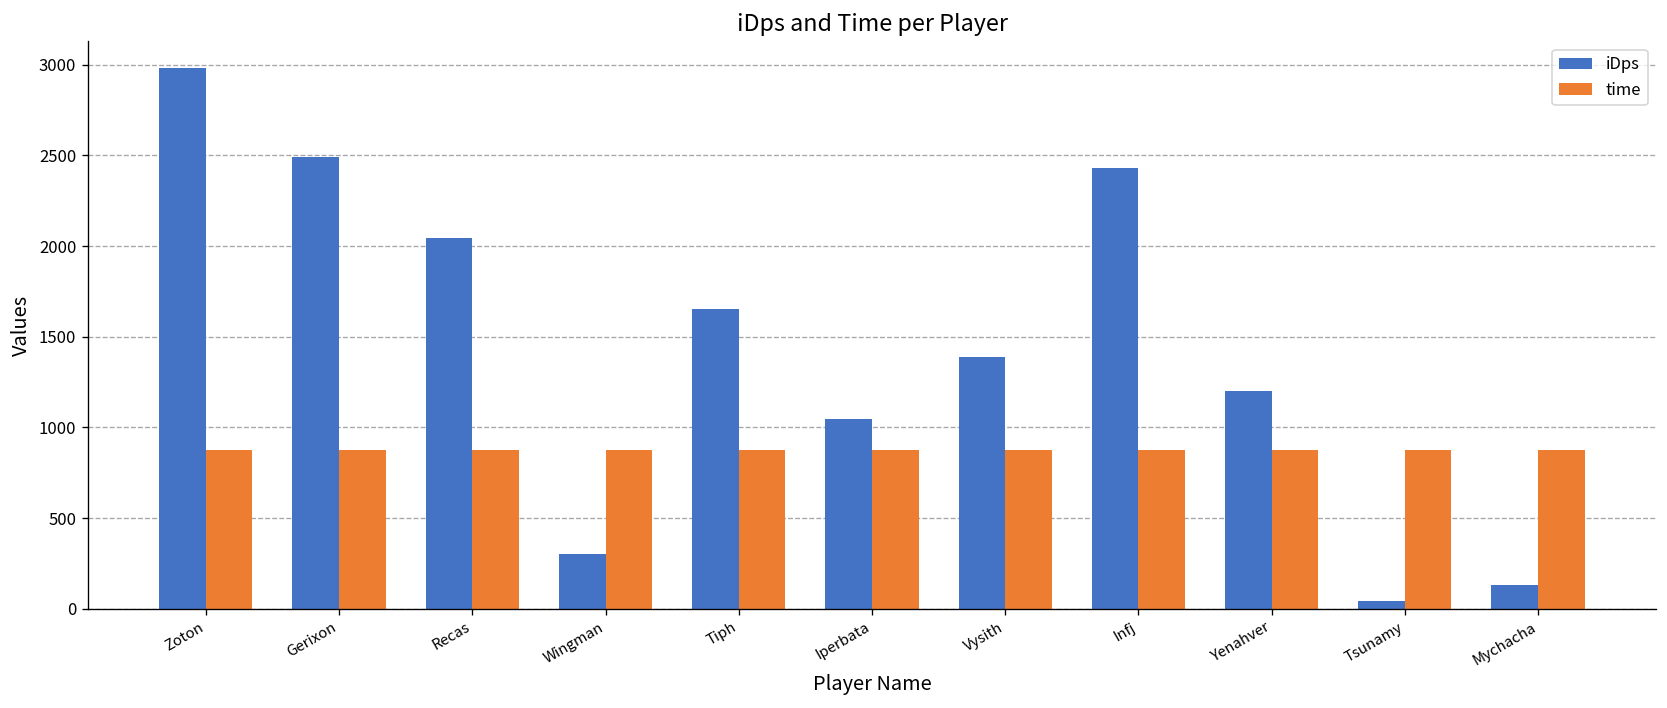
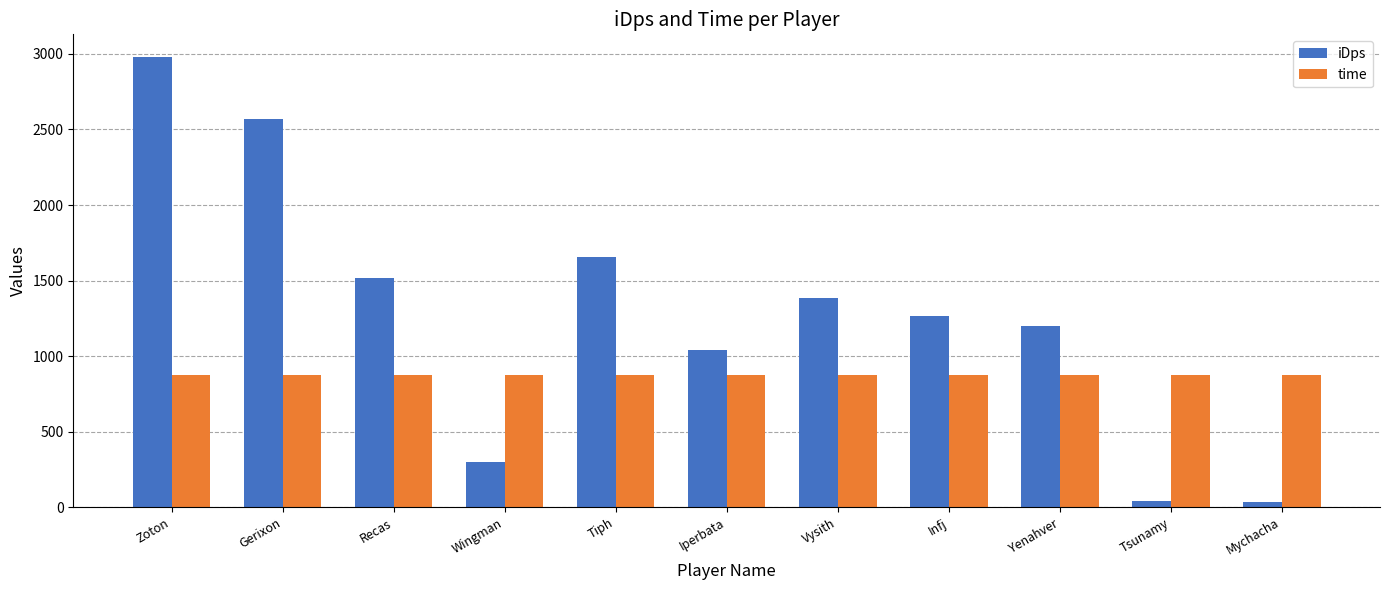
iDps, Gerixon: 2490 -> 2570
iDps, Recas: 2050 -> 1520
iDps, Infj: 2430 -> 1270
iDps, Mychacha: 130 -> 40
